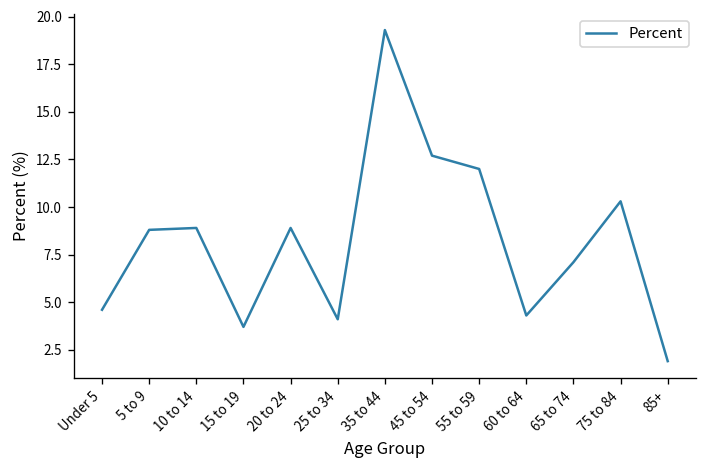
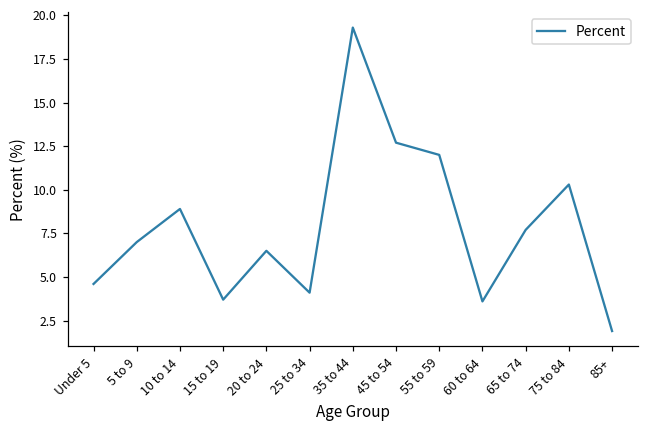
5 to 9: 8.8 -> 7.0
20 to 24: 8.9 -> 6.5
60 to 64: 4.3 -> 3.6
65 to 74: 7.1 -> 7.7
